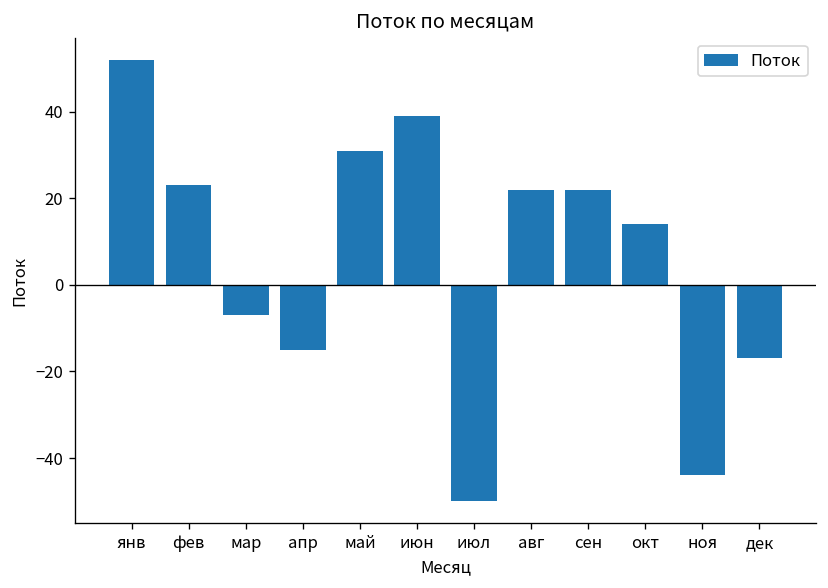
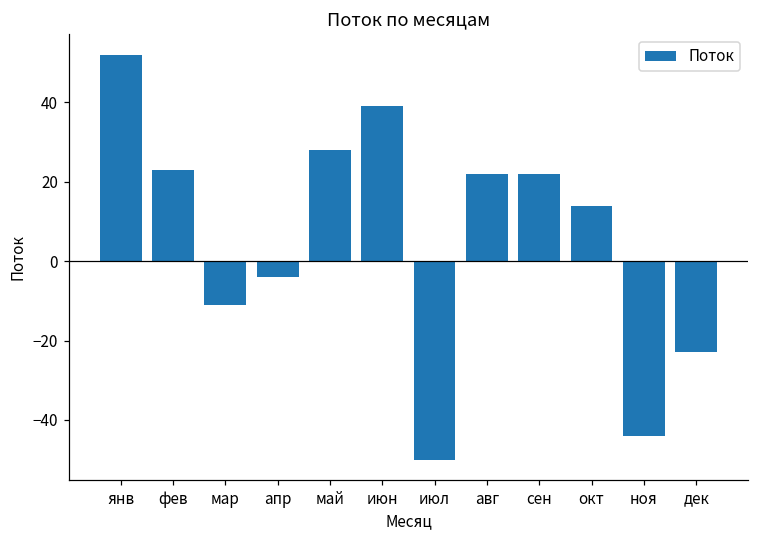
мар: -7 -> -11
апр: -15 -> -4
май: 31 -> 28
дек: -17 -> -23
